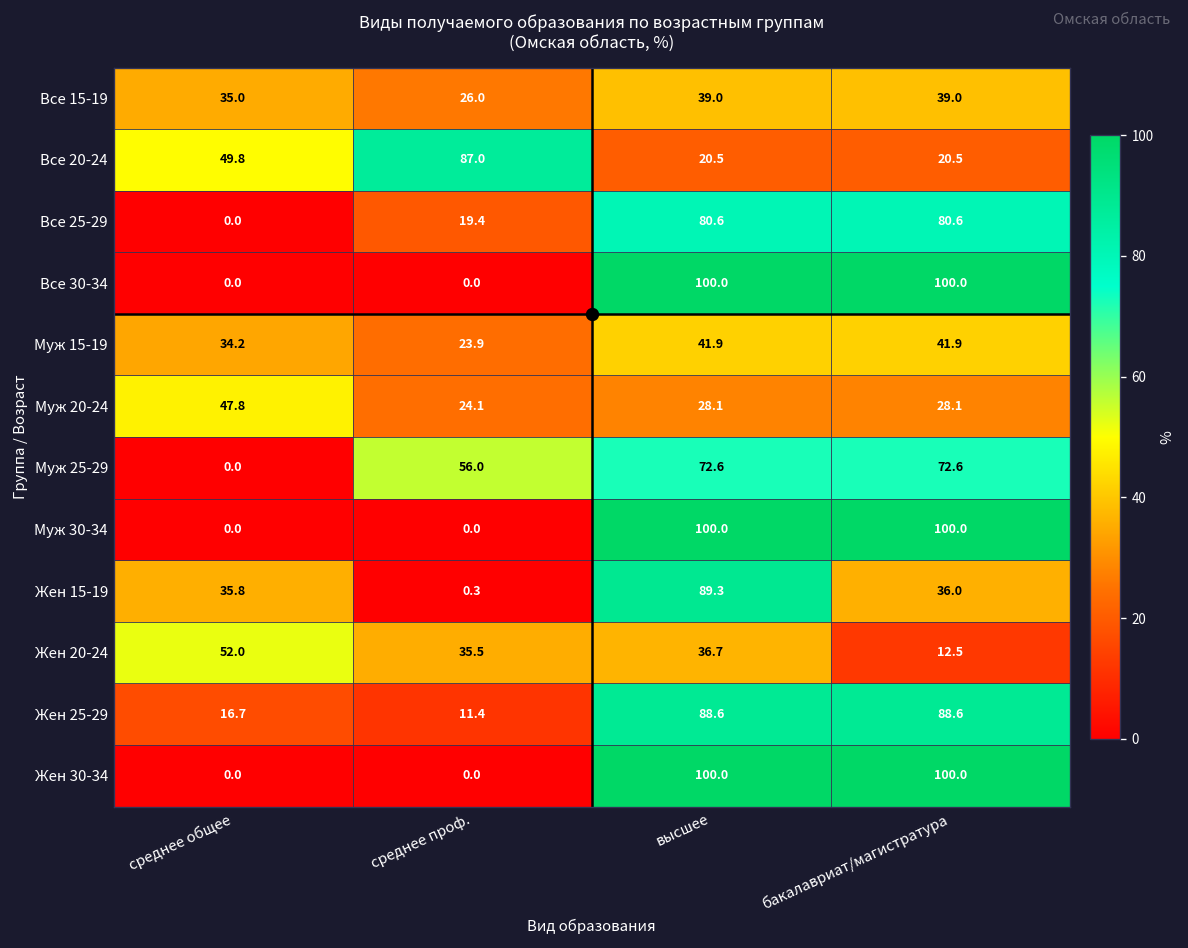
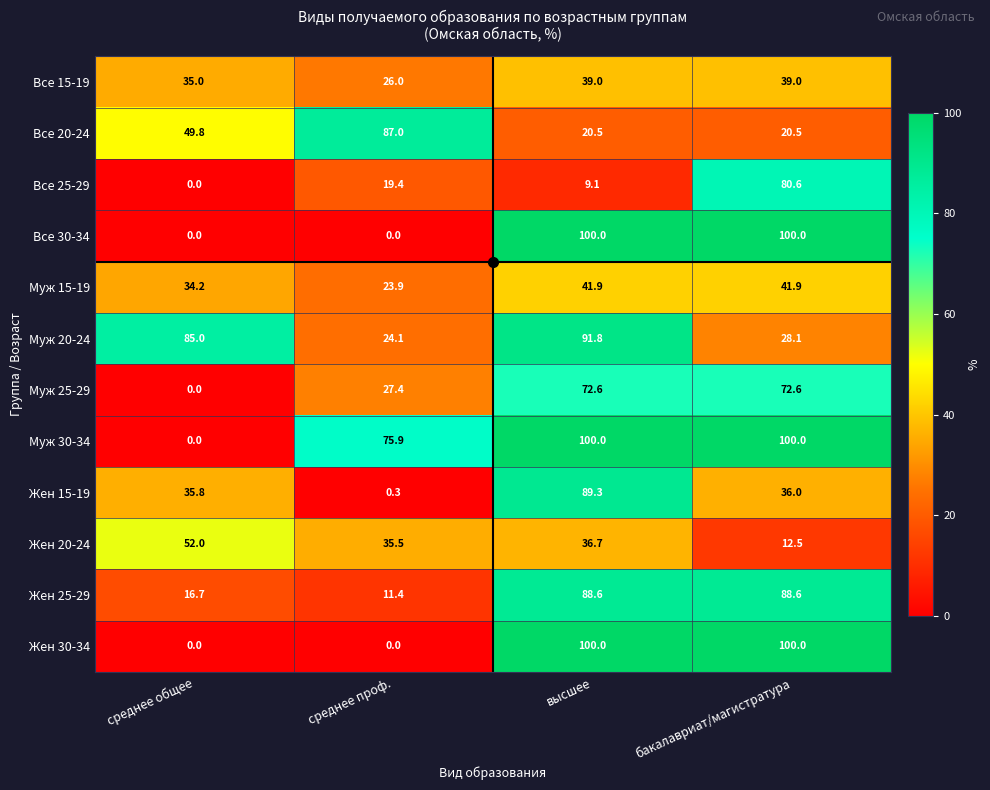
Все 25-29, высшее: 80.6 -> 9.1
Муж 20-24, среднее общее: 47.8 -> 85.0
Муж 20-24, высшее: 28.1 -> 91.8
Муж 25-29, среднее проф.: 56.0 -> 27.4
Муж 30-34, среднее проф.: 0.0 -> 75.9
